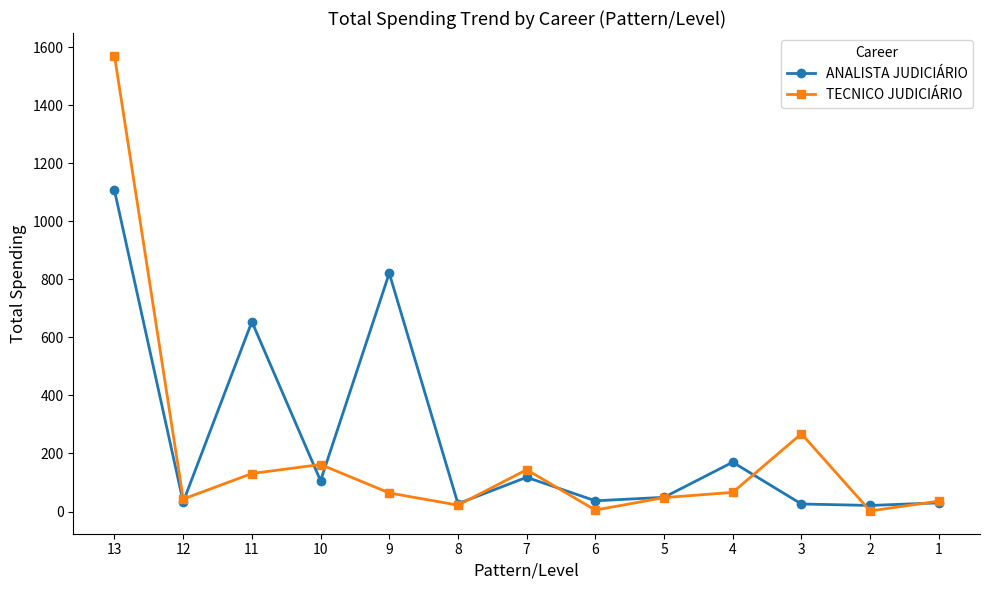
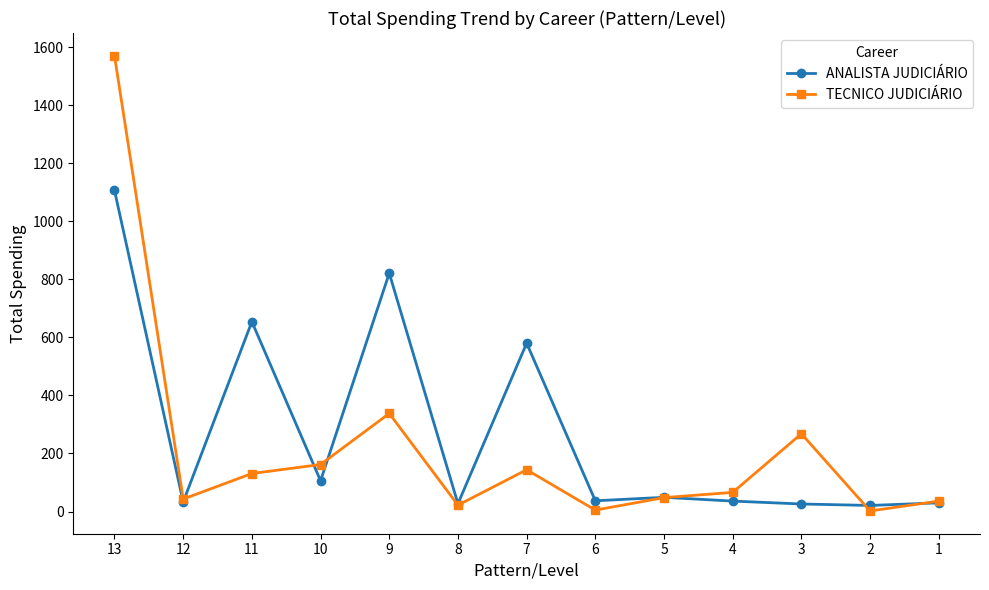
TECNICO JUDICIÁRIO, 9: 60 -> 340
ANALISTA JUDICIÁRIO, 7: 120 -> 580
ANALISTA JUDICIÁRIO, 4: 170 -> 40
